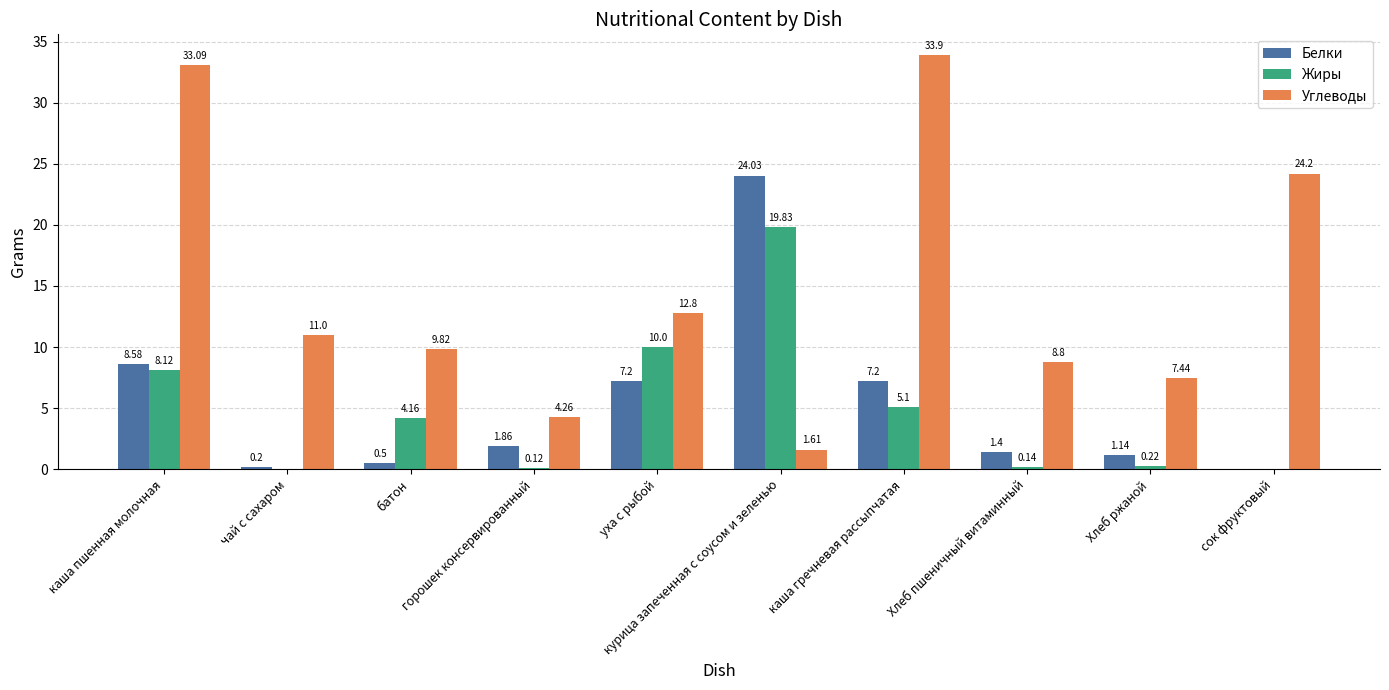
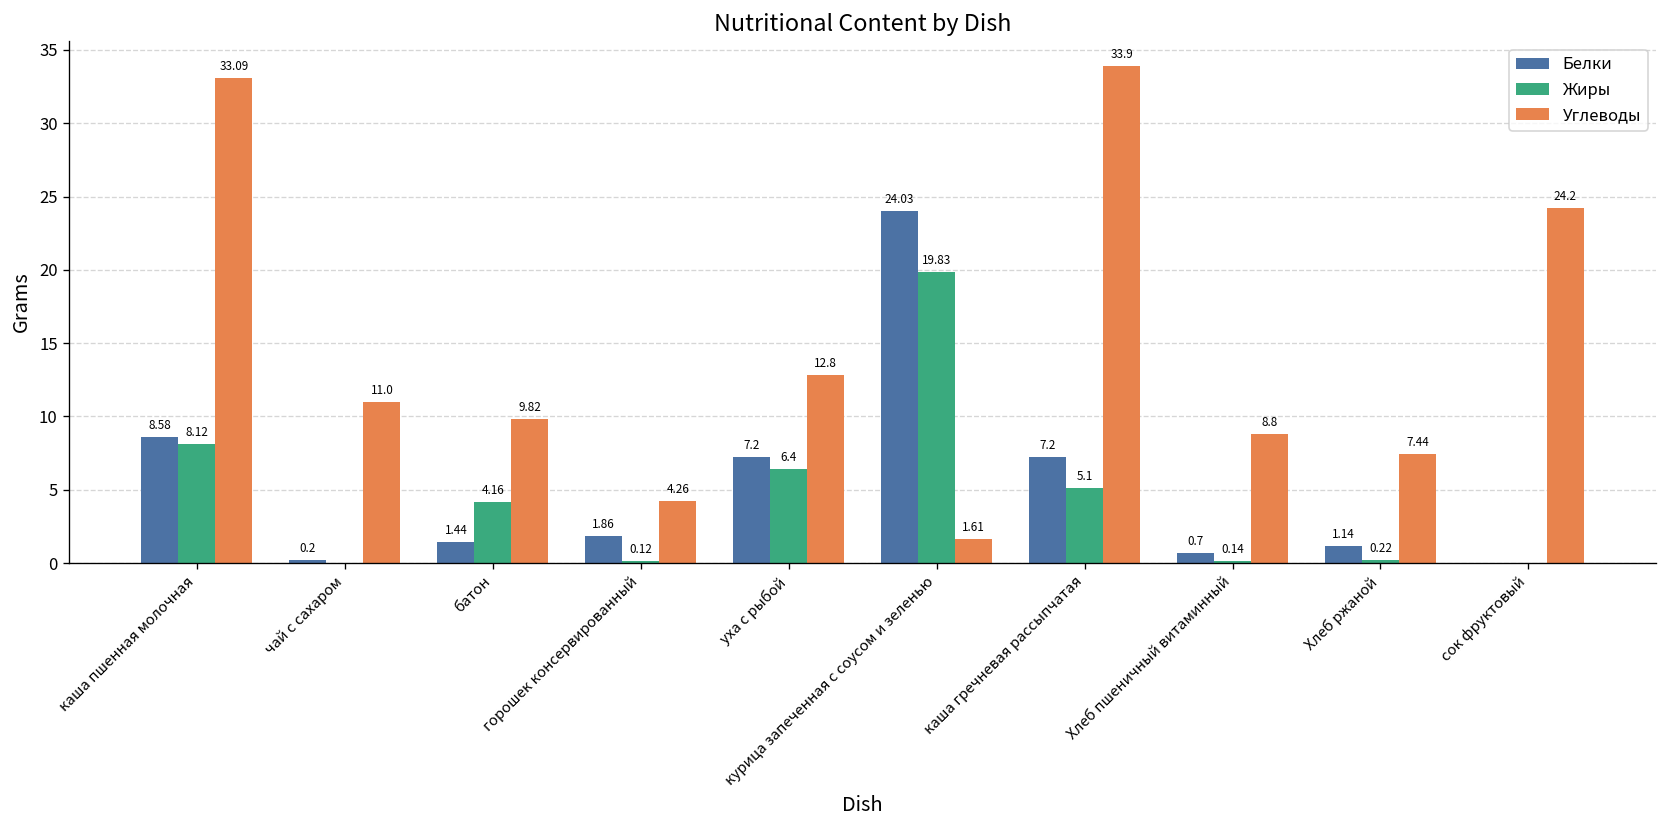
Белки, батон: 0.5 -> 1.44
Жиры, уха с рыбой: 10.0 -> 6.4
Белки, Хлеб пшеничный витаминный: 1.4 -> 0.7
